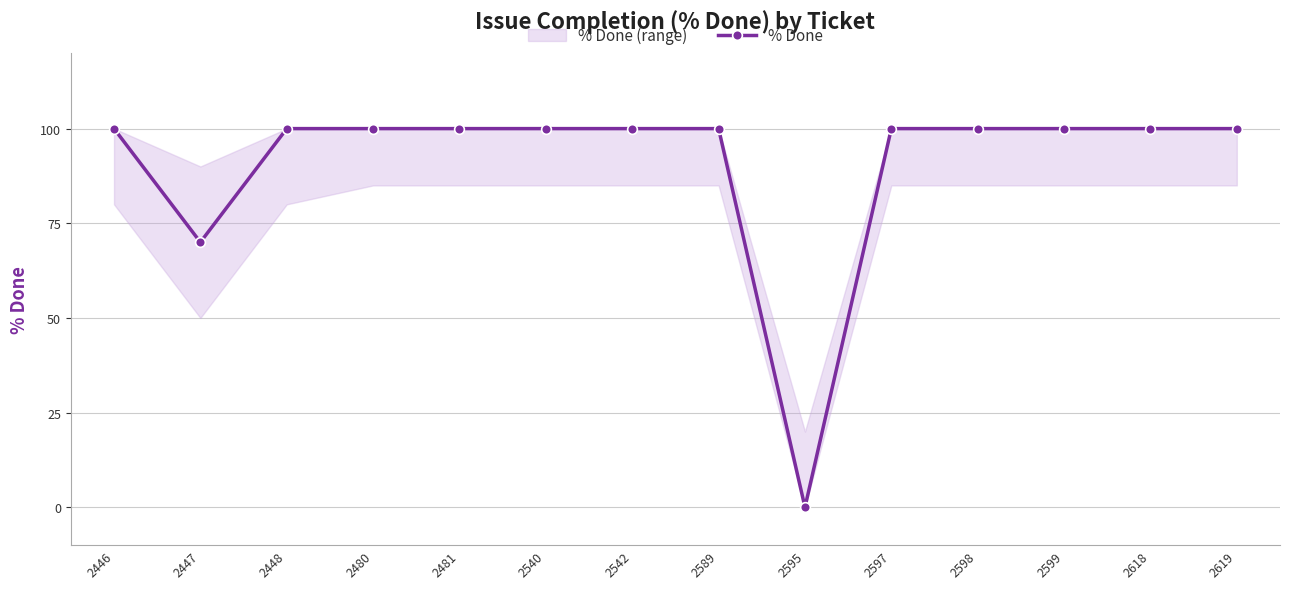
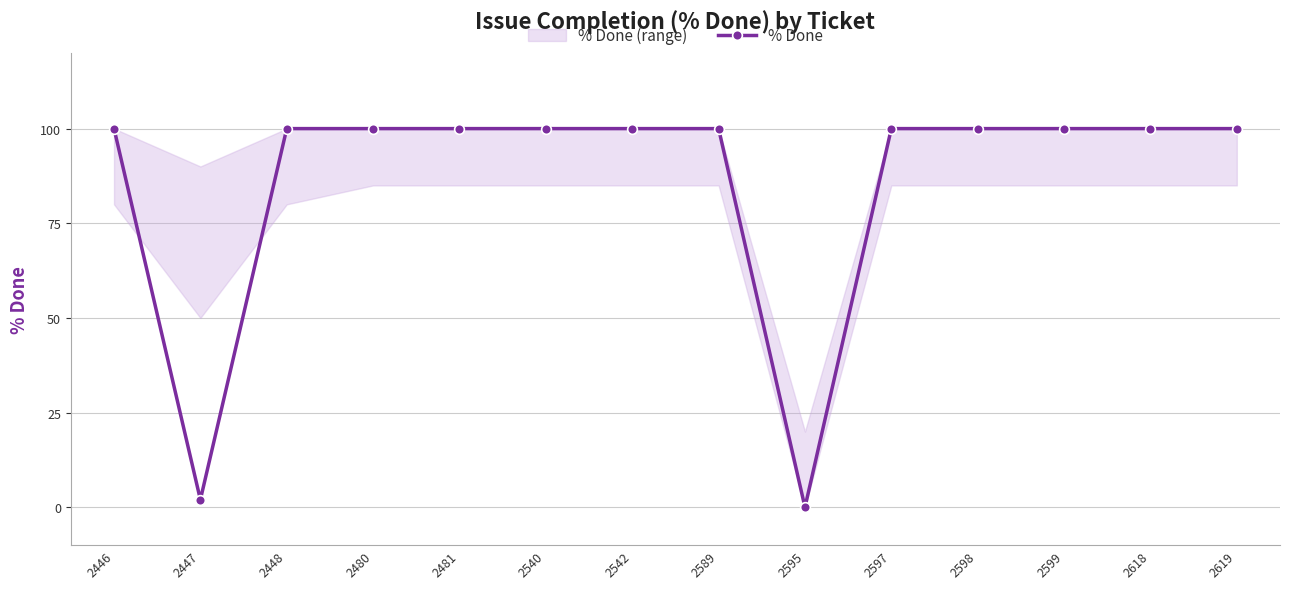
% Done, 2447: 70 -> 2
